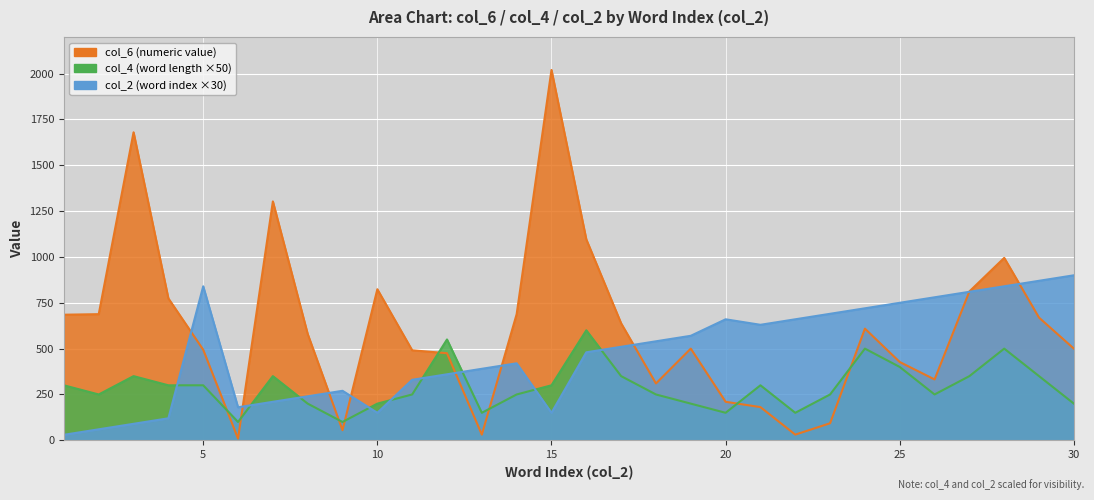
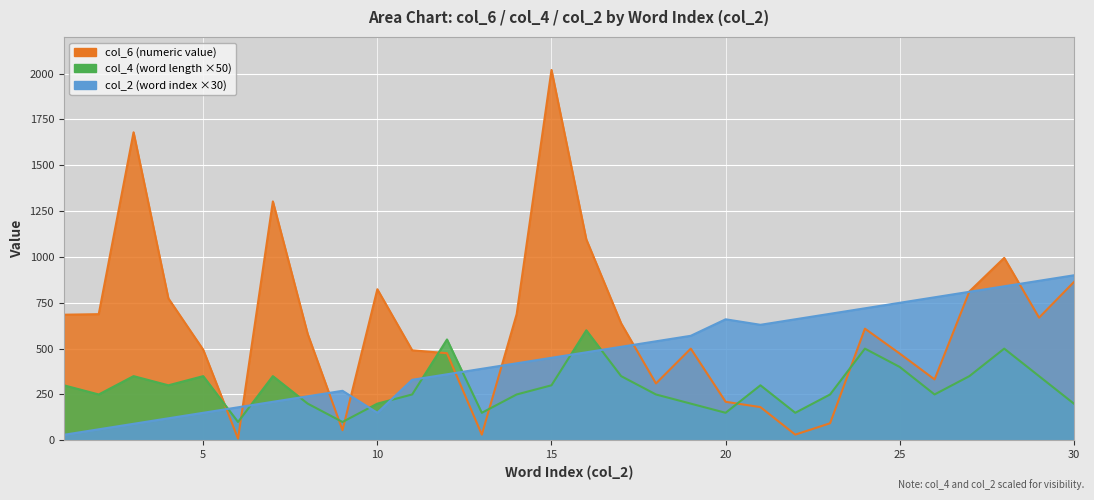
col_4 (word length ×50), 5: 300 -> 350
col_2 (word index ×30), 5: 840 -> 150
col_2 (word index ×30), 15: 150 -> 450
col_6 (numeric value), 25: 430 -> 470
col_6 (numeric value), 30: 500 -> 860
